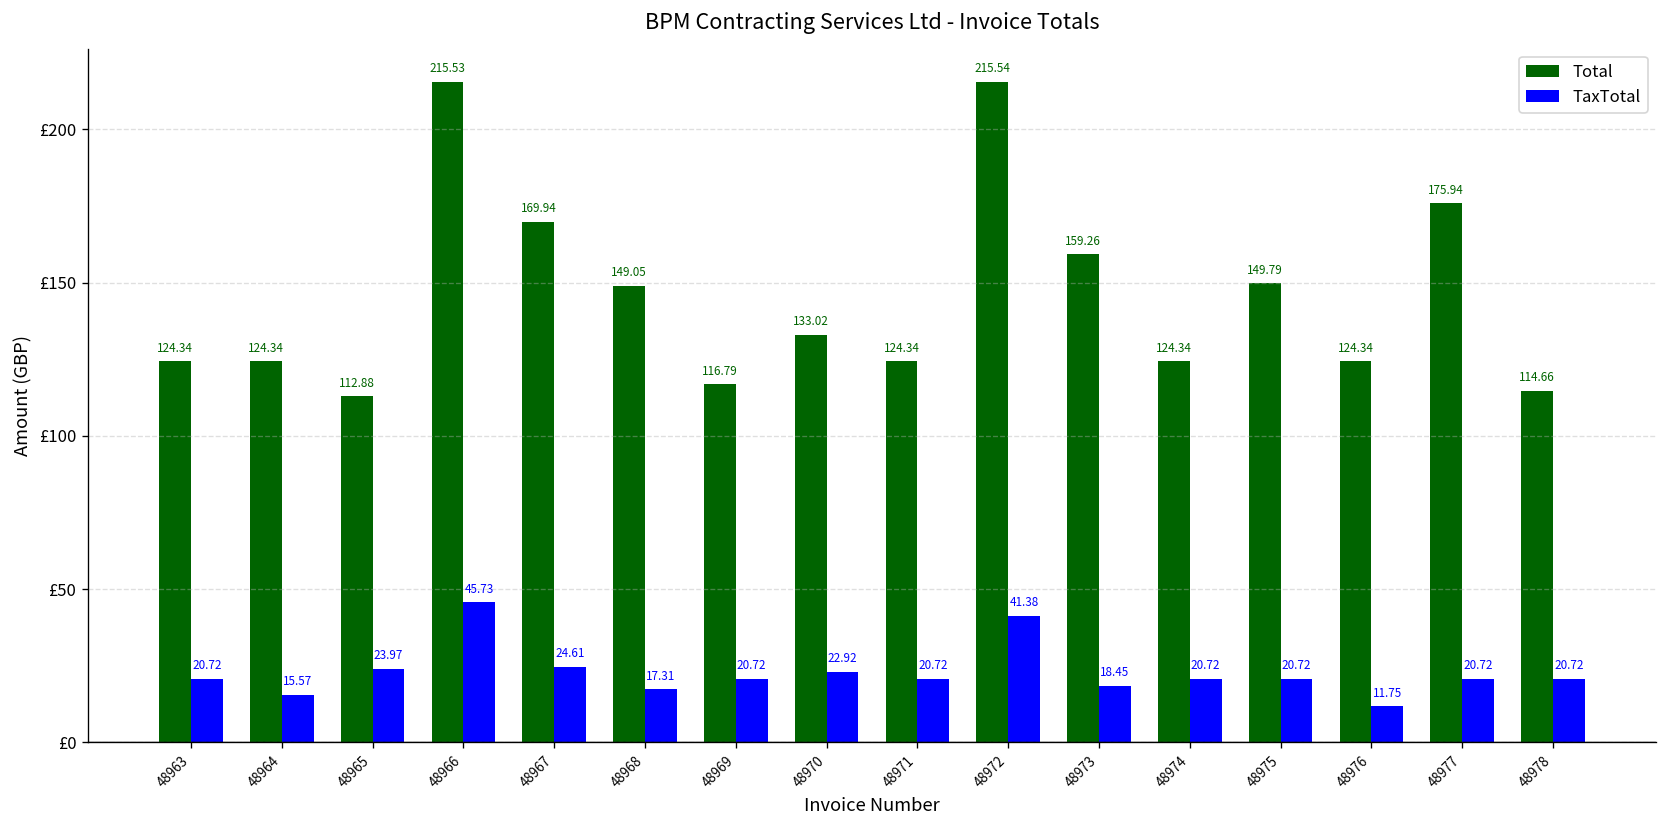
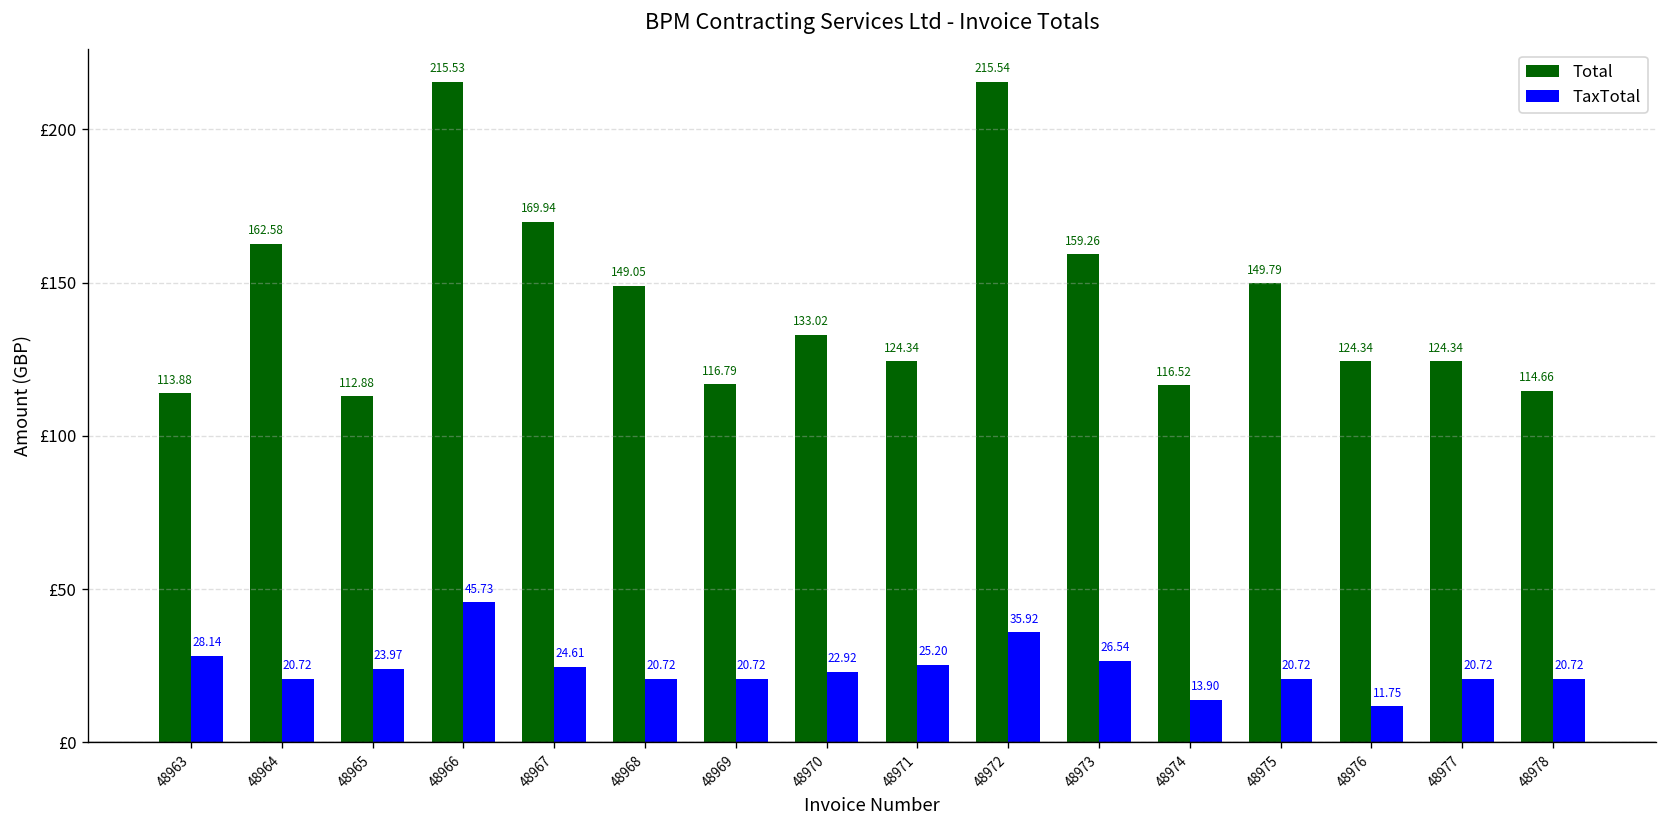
Total, 48963: 124.34 -> 113.88
TaxTotal, 48963: 20.72 -> 28.14
Total, 48964: 124.34 -> 162.58
TaxTotal, 48964: 15.57 -> 20.72
TaxTotal, 48968: 17.31 -> 20.72
TaxTotal, 48971: 20.72 -> 25.20
TaxTotal, 48972: 41.38 -> 35.92
TaxTotal, 48973: 18.45 -> 26.54
Total, 48974: 124.34 -> 116.52
TaxTotal, 48974: 20.72 -> 13.90
Total, 48977: 175.94 -> 124.34
